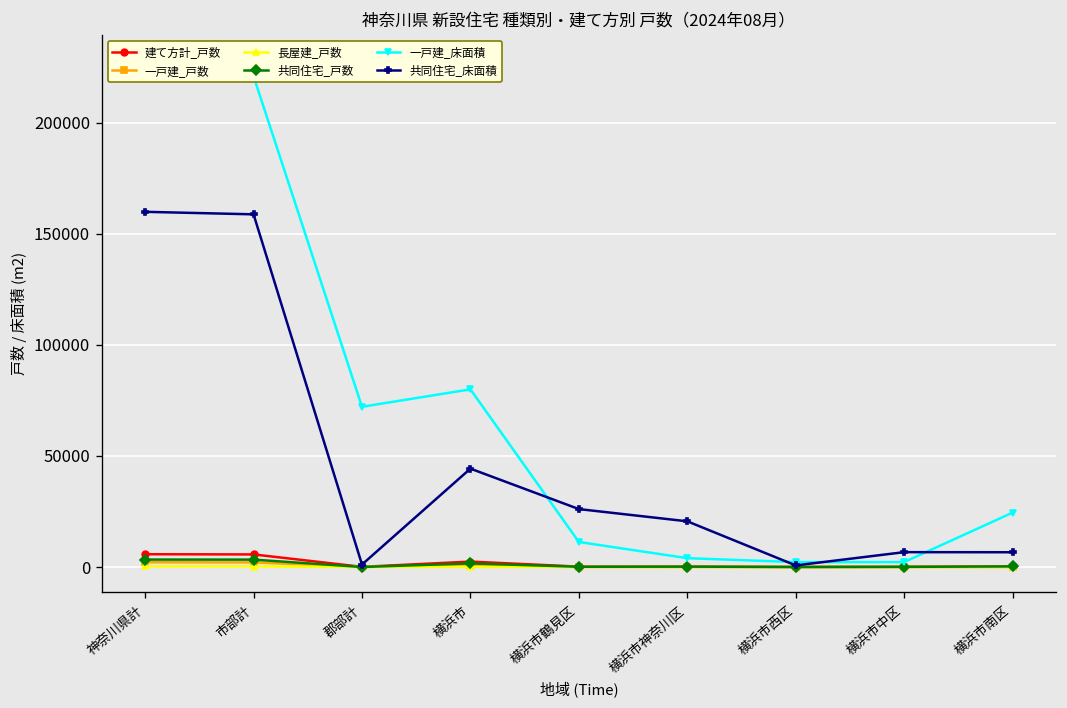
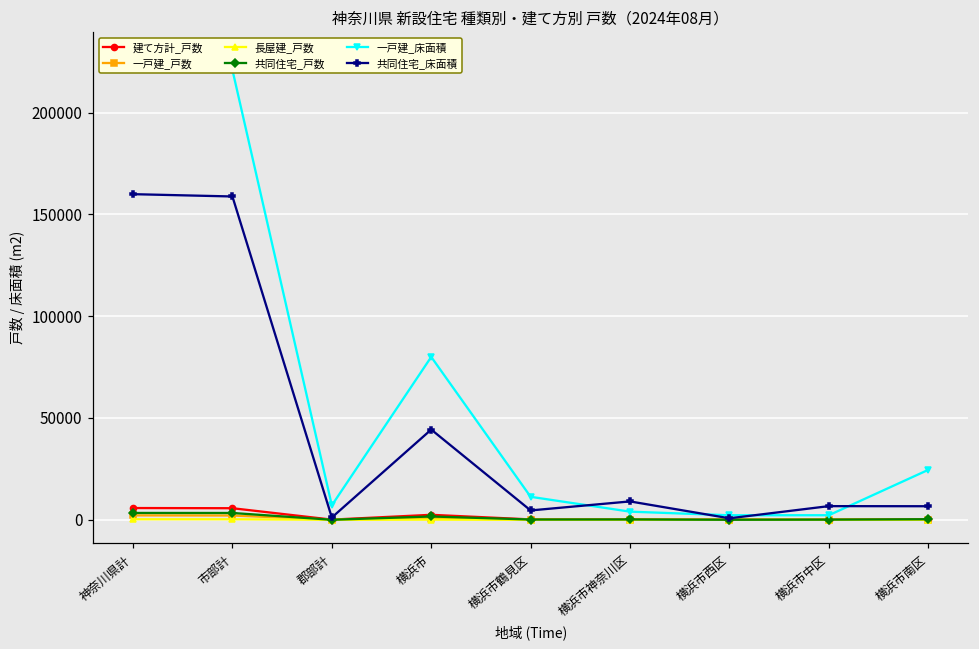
一戸建_床面積, 郡部計: 72000 -> 7000
共同住宅_床面積, 横浜市鶴見区: 26000 -> 5000
共同住宅_床面積, 横浜市神奈川区: 21000 -> 9000
